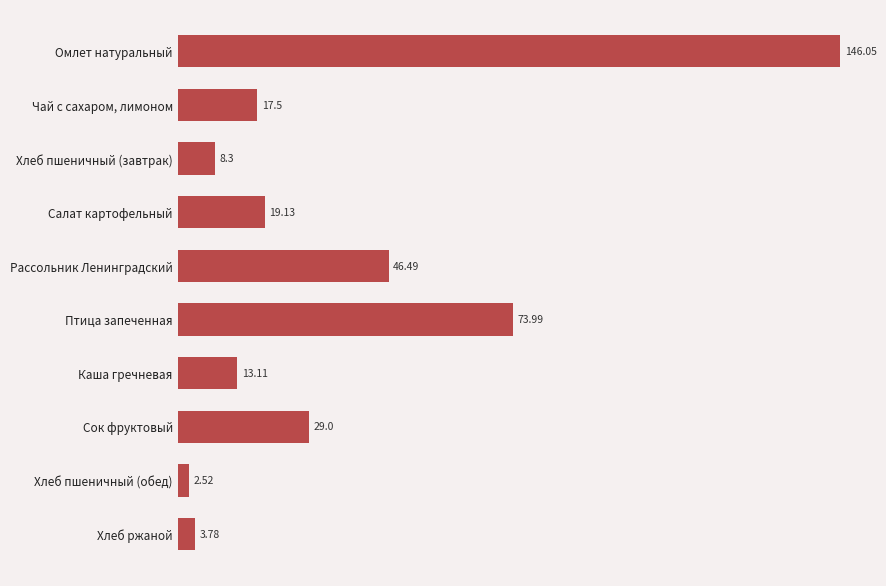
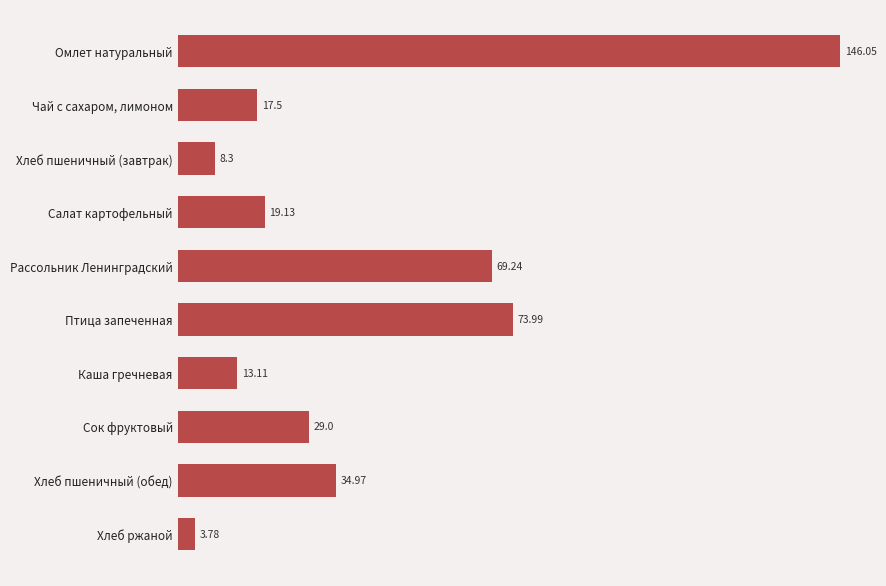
Рассольник Ленинградский: 46.49 -> 69.24
Хлеб пшеничный (обед): 2.52 -> 34.97
